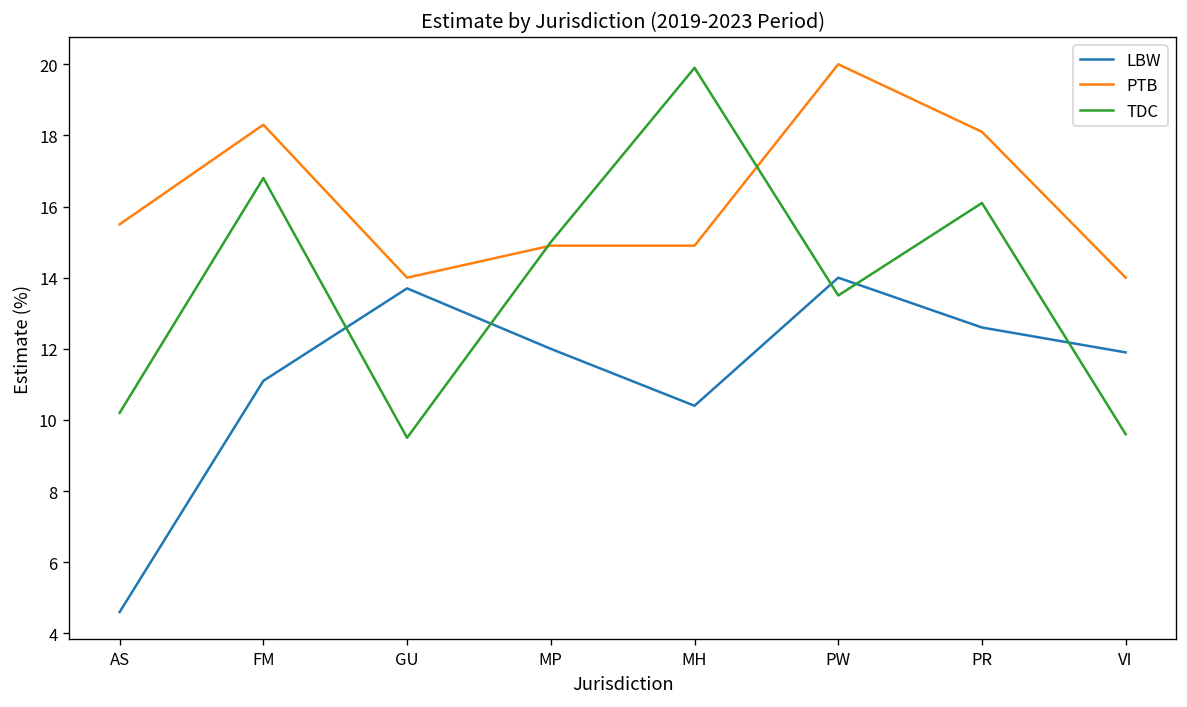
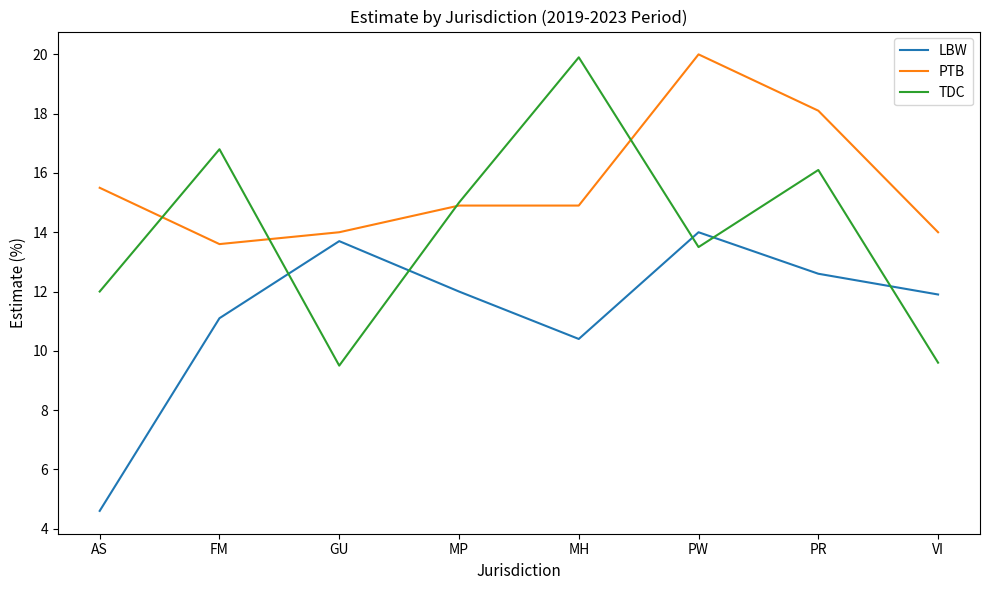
TDC, AS: 10.2 -> 12.0
PTB, FM: 18.3 -> 13.6
